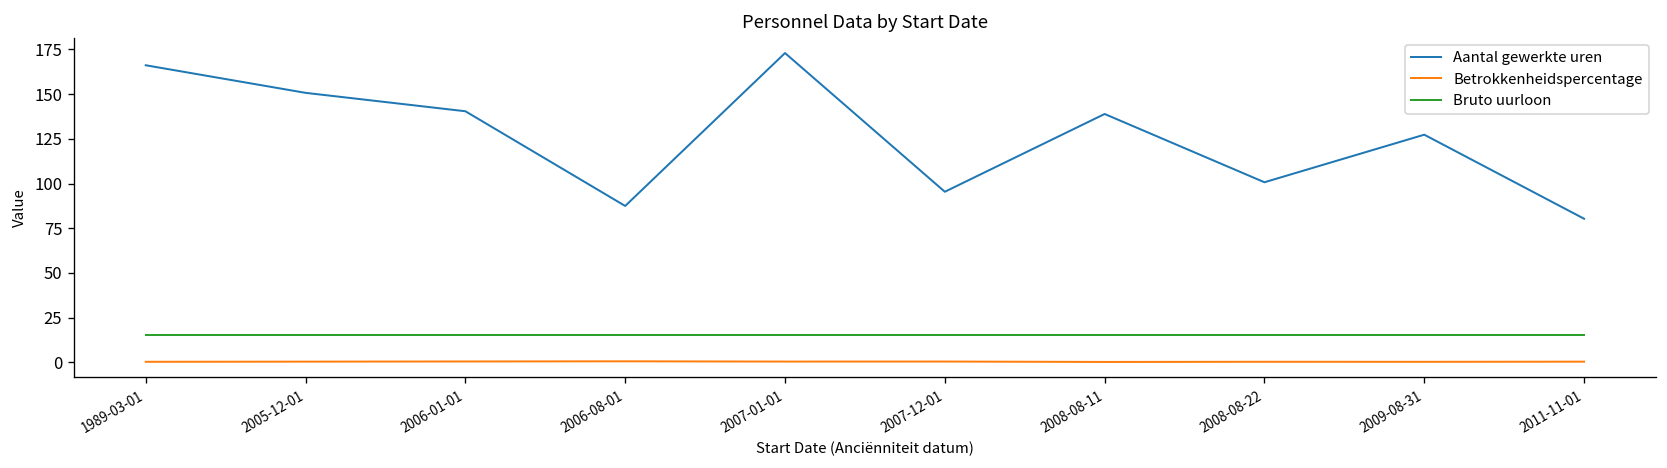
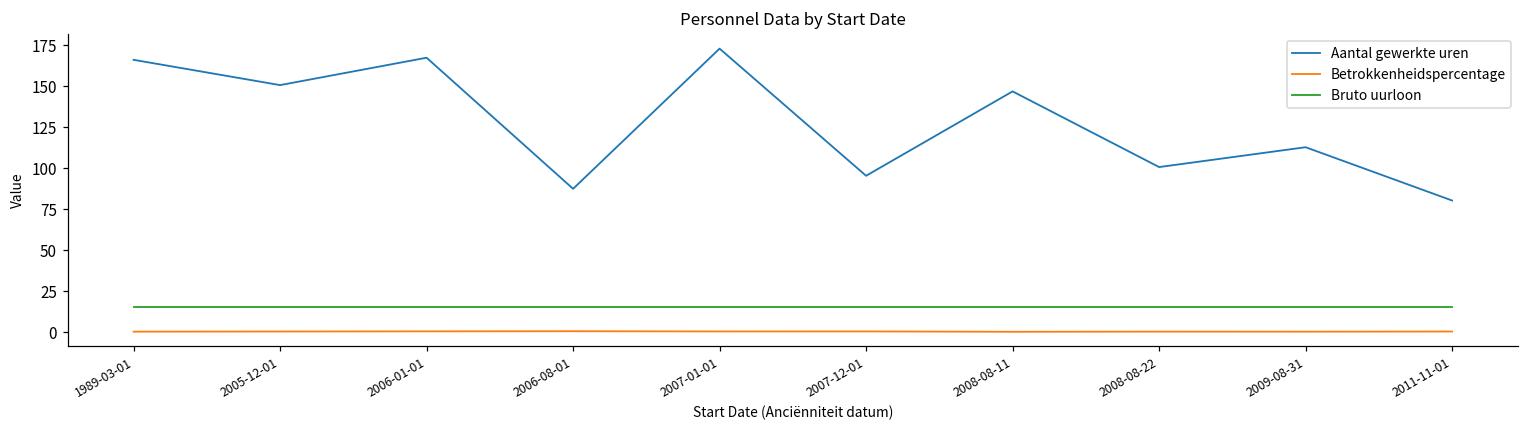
Aantal gewerkte uren, 2006-01-01: 140 -> 167
Aantal gewerkte uren, 2008-08-11: 139 -> 147
Aantal gewerkte uren, 2009-08-31: 127 -> 113
